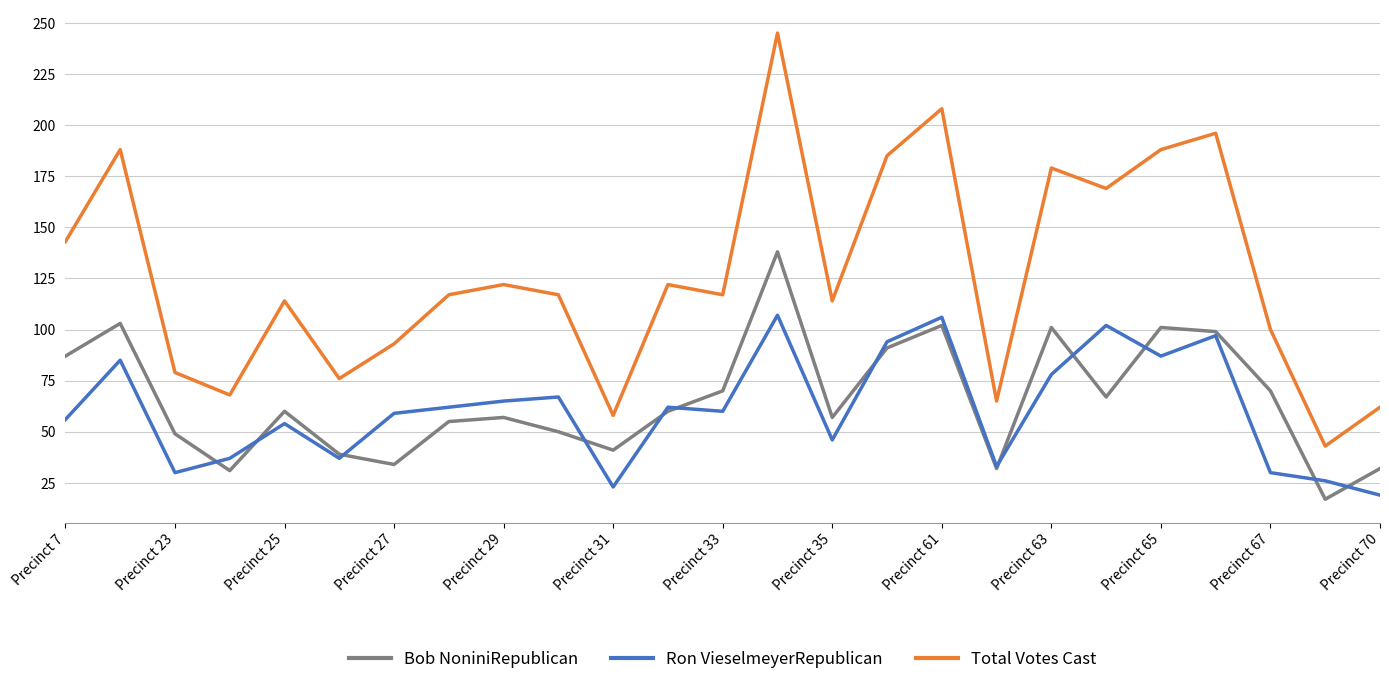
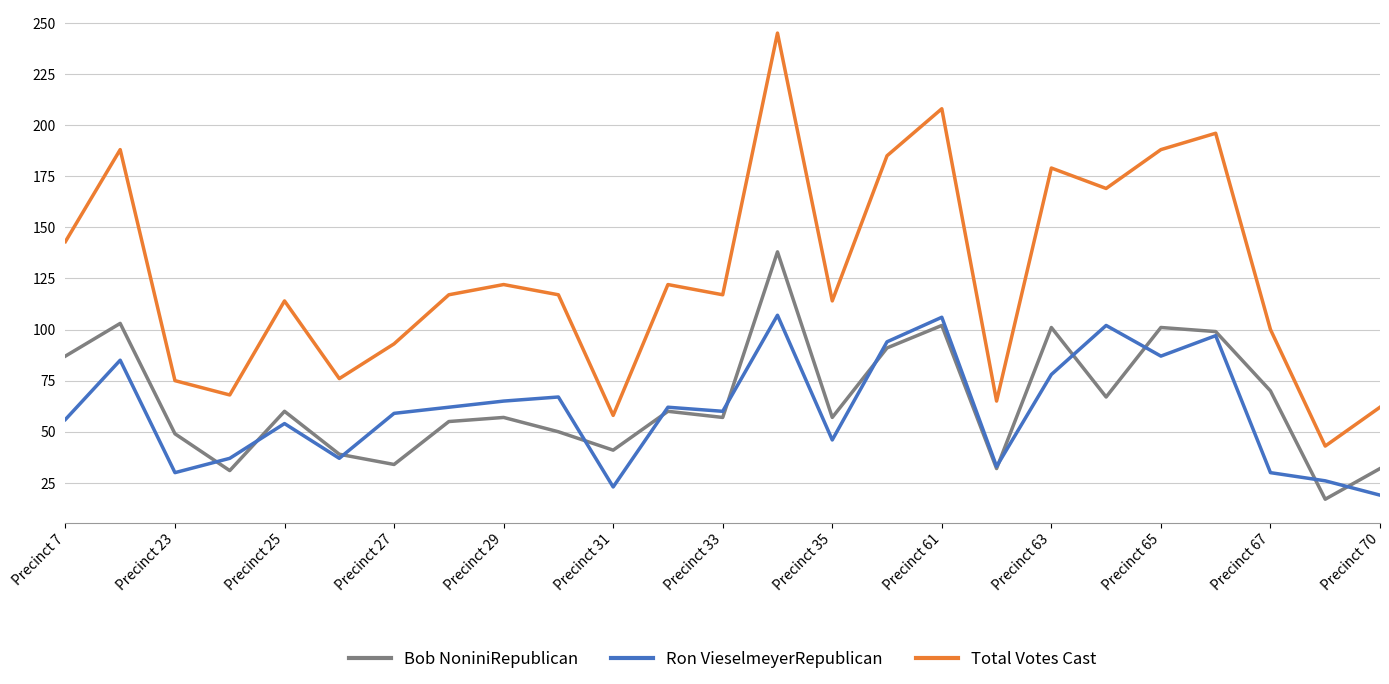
Total Votes Cast, Precinct 23: 79 -> 75
Bob NoniniRepublican, Precinct 33: 70 -> 57
